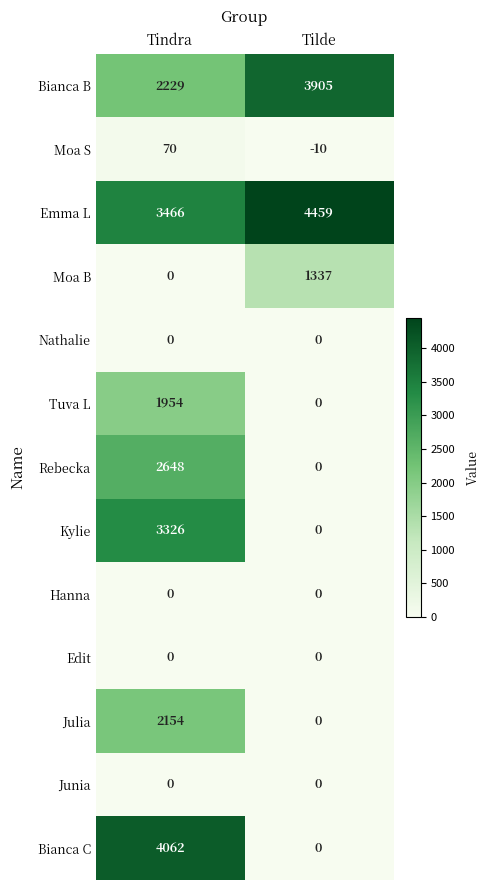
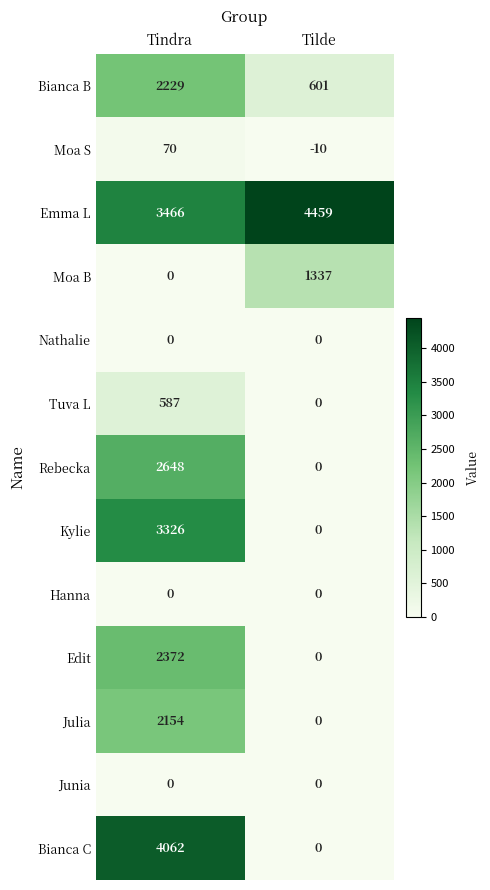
Bianca B, Tilde: 3905 -> 601
Tuva L, Tindra: 1954 -> 587
Edit, Tindra: 0 -> 2372
